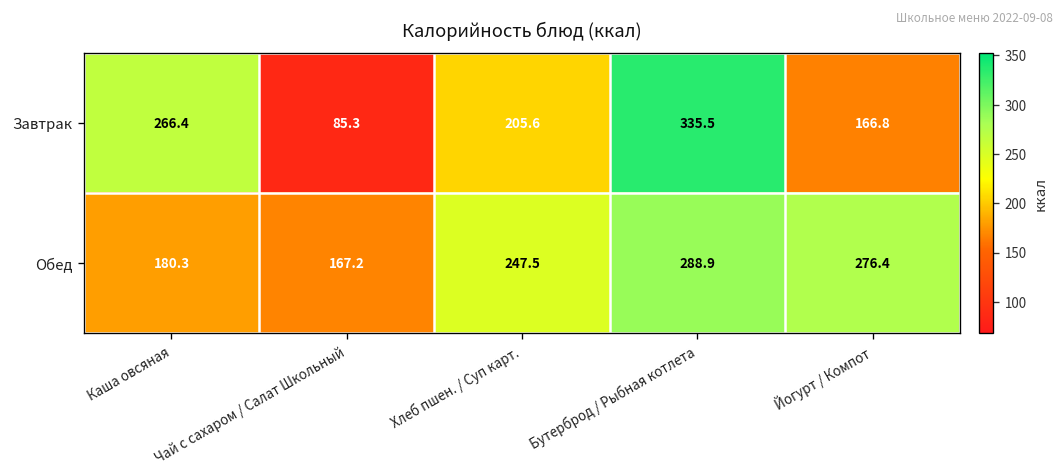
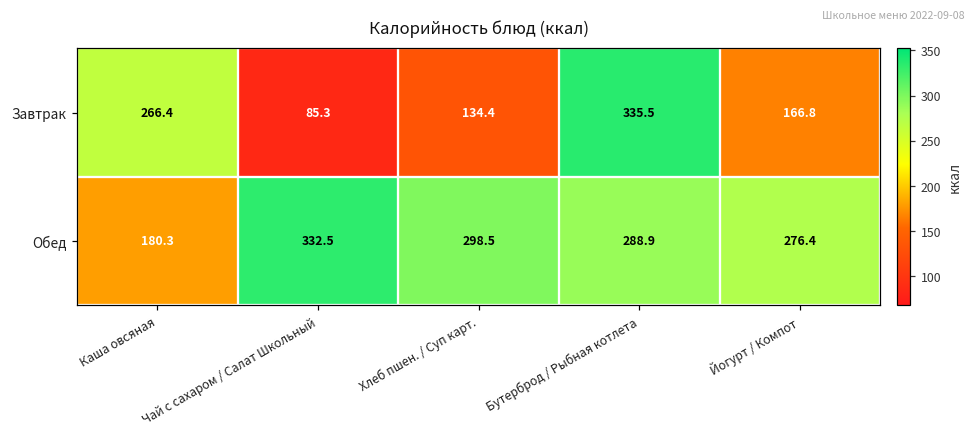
Завтрак, Хлеб пшен. / Суп карт.: 205.6 -> 134.4
Обед, Чай с сахаром / Салат Школьный: 167.2 -> 332.5
Обед, Хлеб пшен. / Суп карт.: 247.5 -> 298.5
